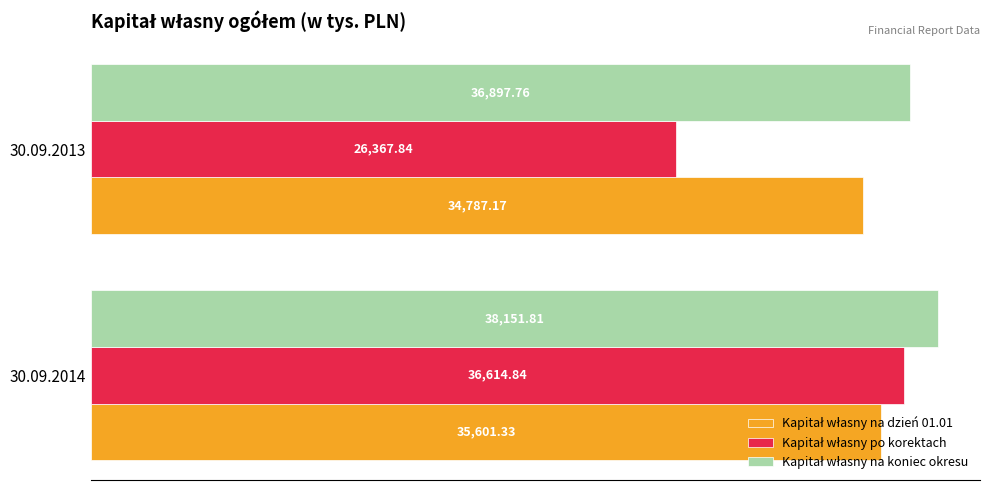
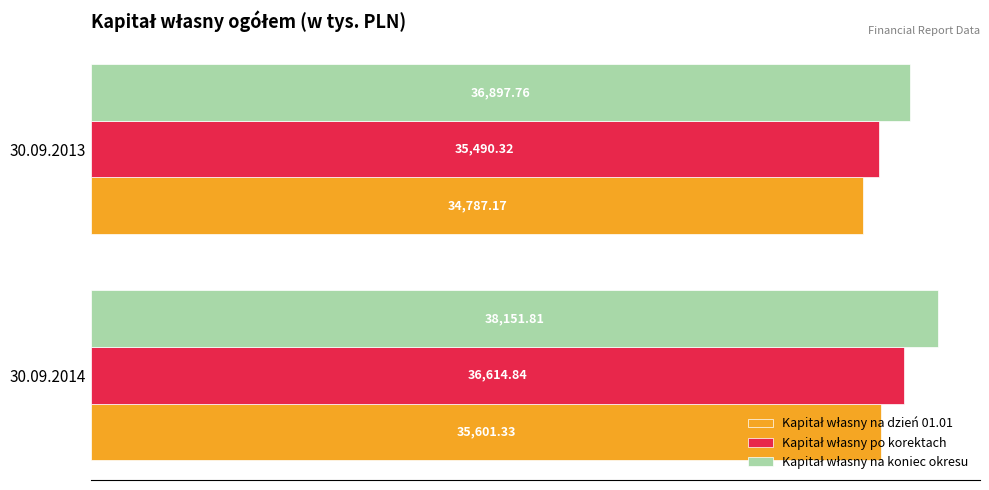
Kapitał własny po korektach, 30.09.2013: 26,367.84 -> 35,490.32
